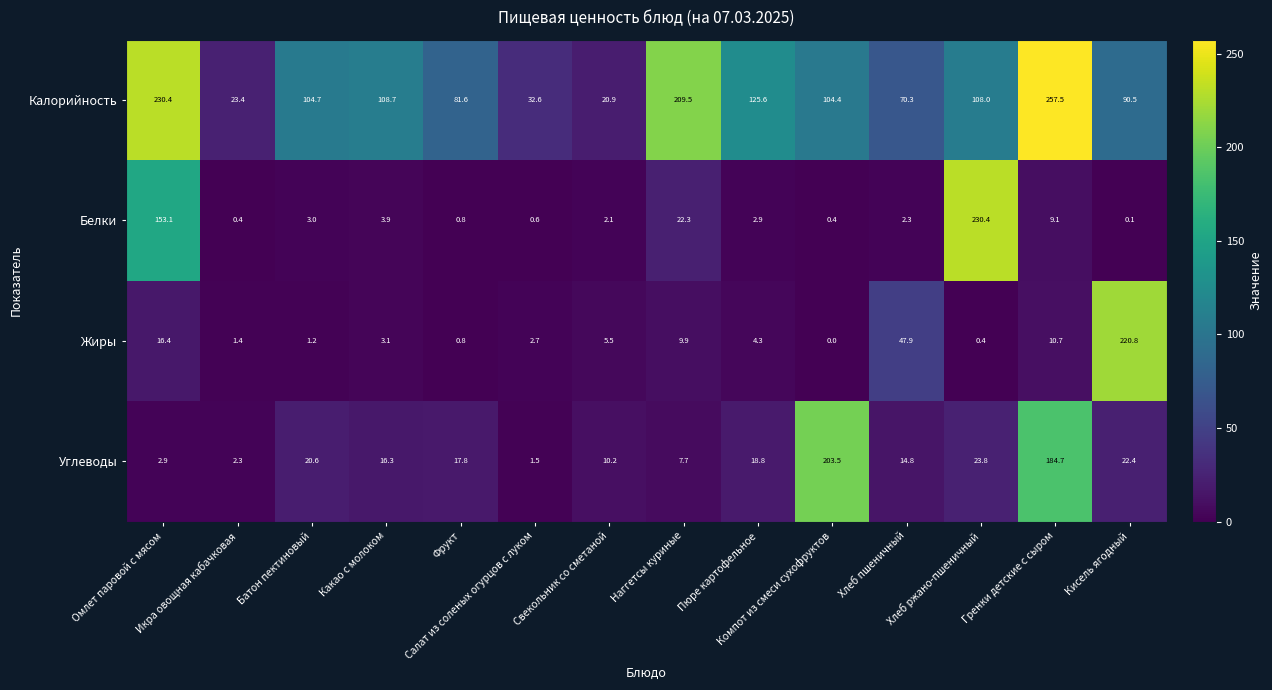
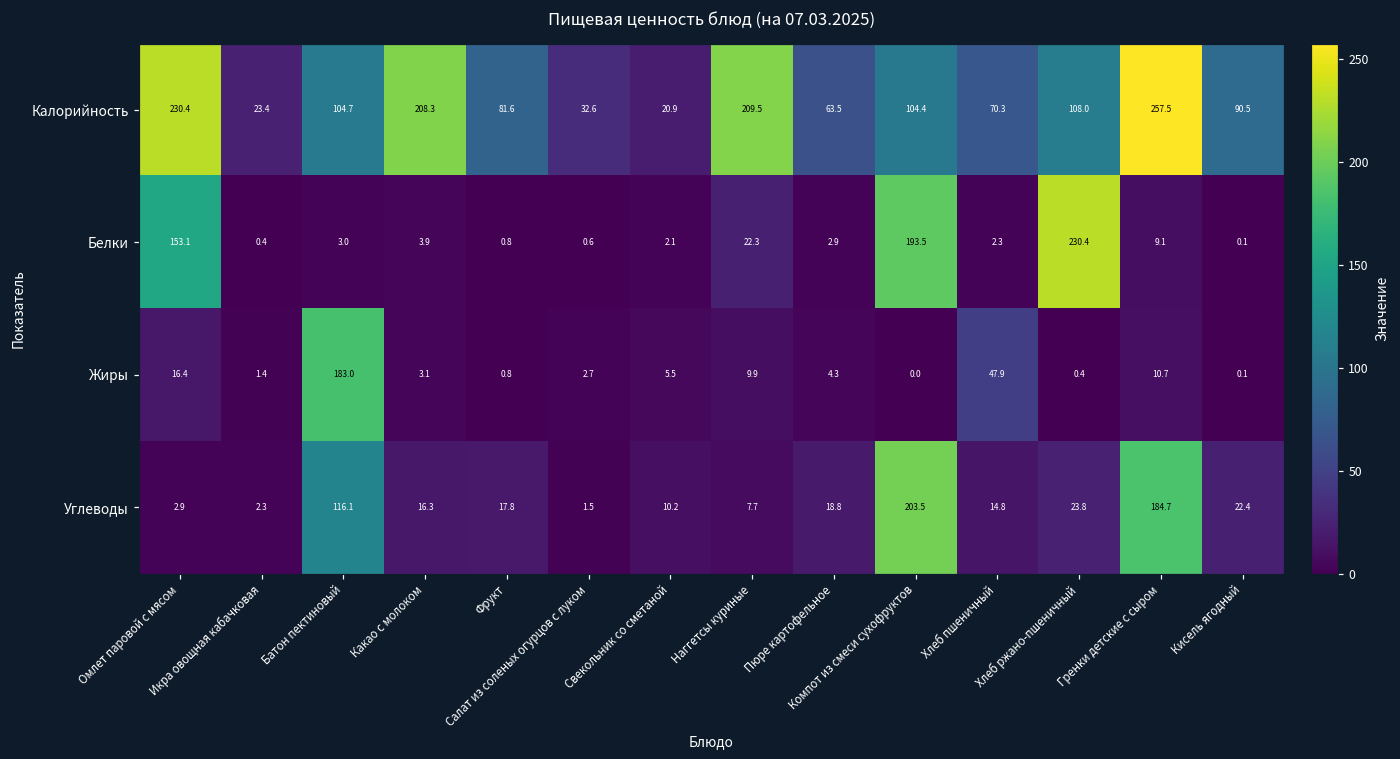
Калорийность, Какао с молоком: 108.7 -> 208.3
Калорийность, Пюре картофельное: 125.6 -> 63.5
Белки, Компот из смеси сухофруктов: 0.4 -> 193.5
Жиры, Батон пектиновый: 1.2 -> 183.0
Жиры, Кисель ягодный: 220.8 -> 0.1
Углеводы, Батон пектиновый: 20.6 -> 116.1
